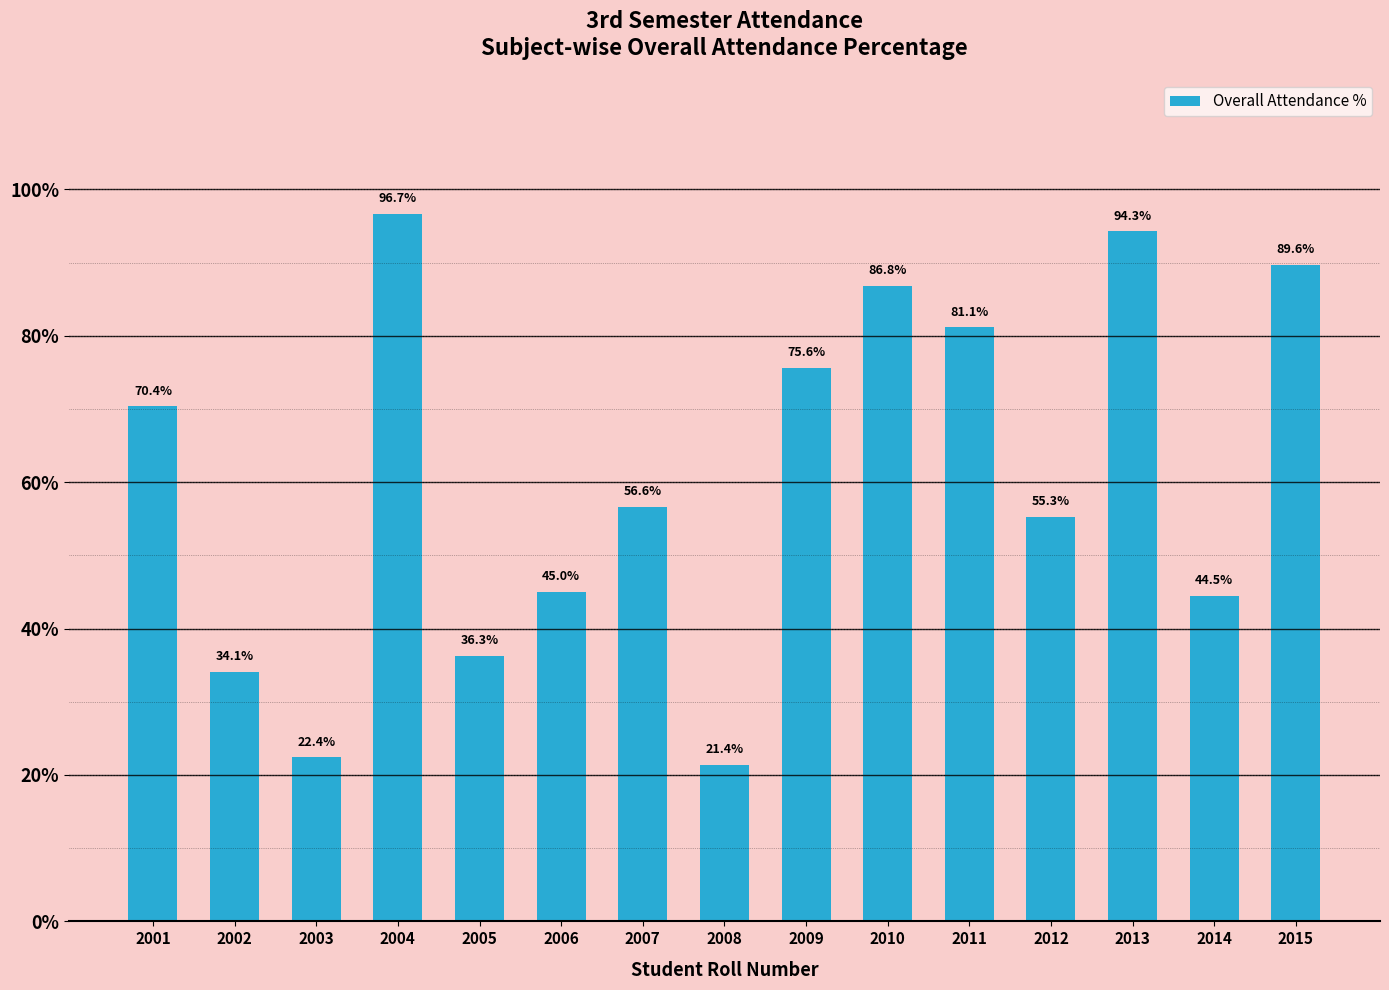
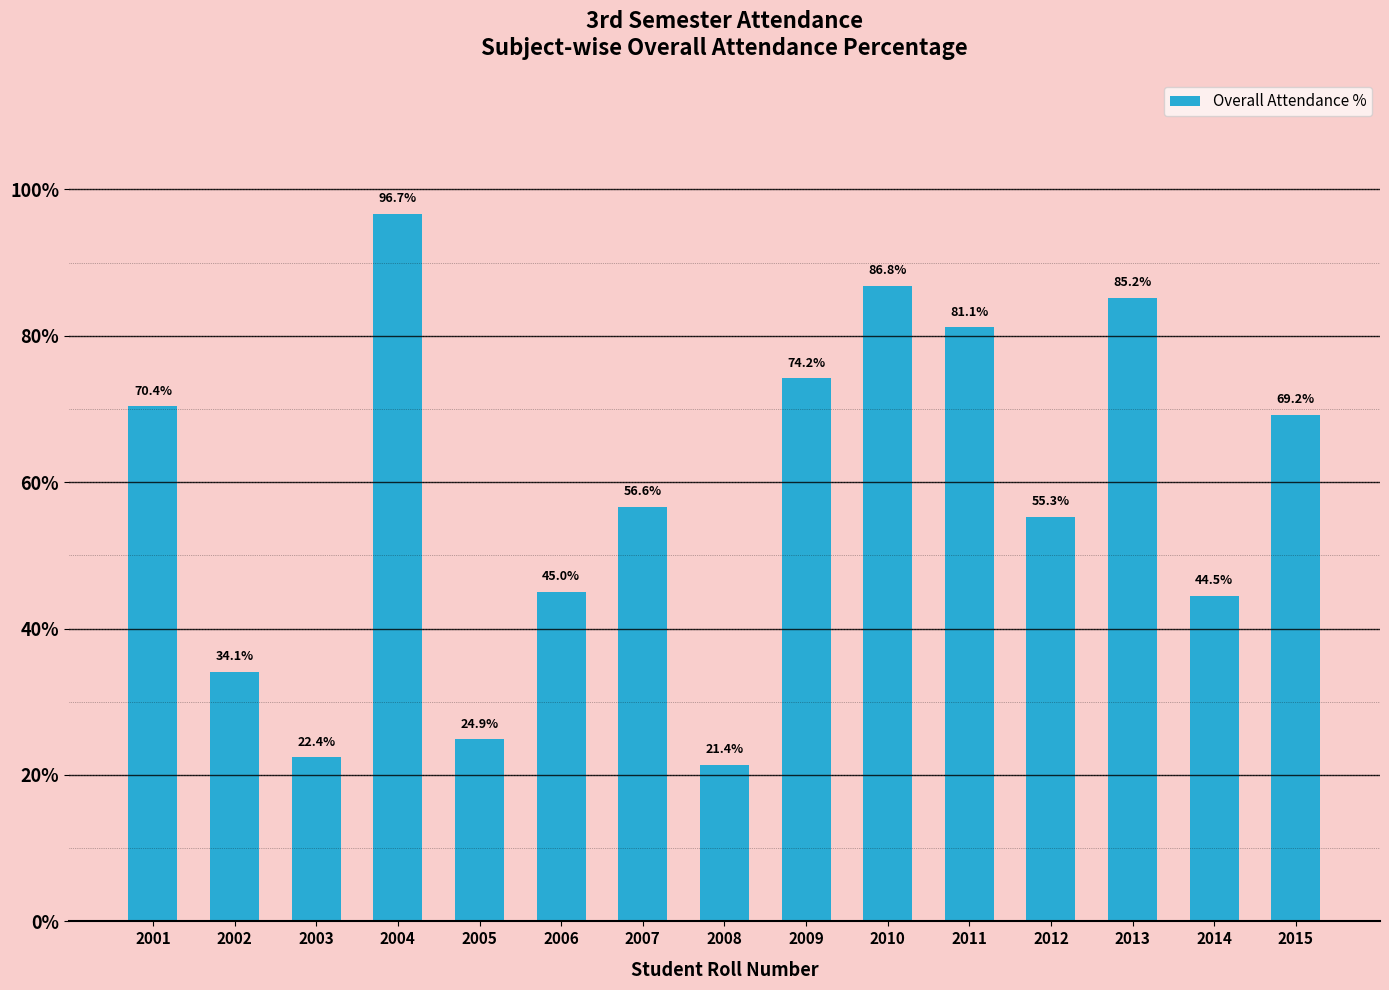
2005: 36.3% -> 24.9%
2009: 75.6% -> 74.2%
2013: 94.3% -> 85.2%
2015: 89.6% -> 69.2%
